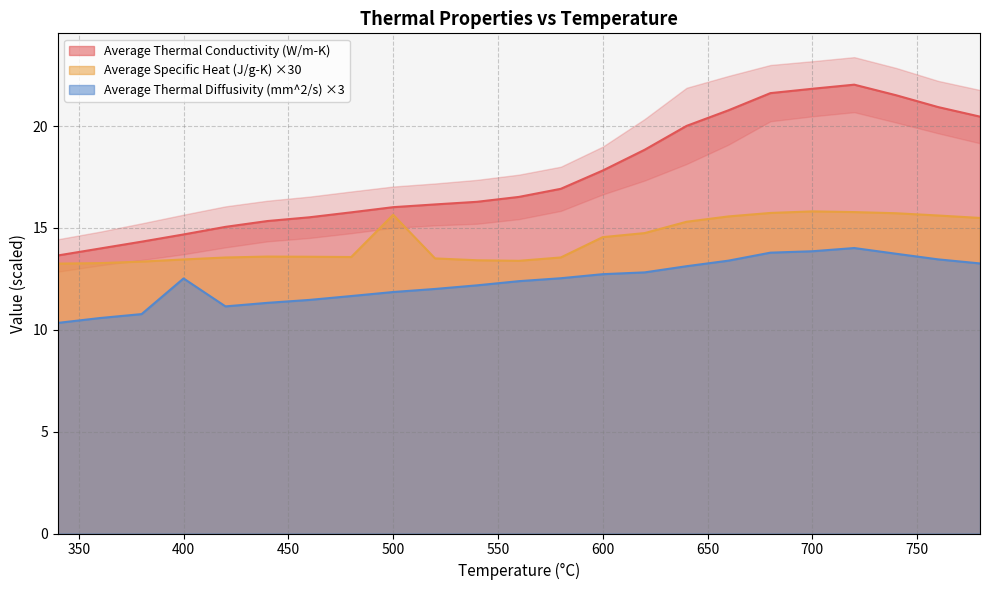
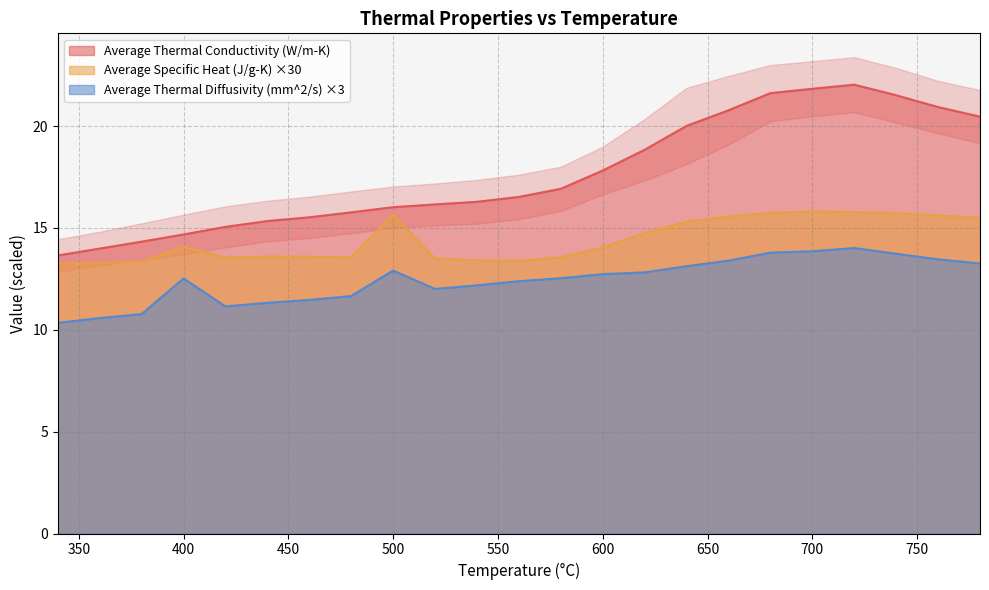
Average Specific Heat (J/g-K) ×30, 400: 13.5 -> 14.1
Average Thermal Diffusivity (mm^2/s) ×3, 500: 11.9 -> 12.9
Average Specific Heat (J/g-K) ×30, 600: 14.5 -> 14.0
